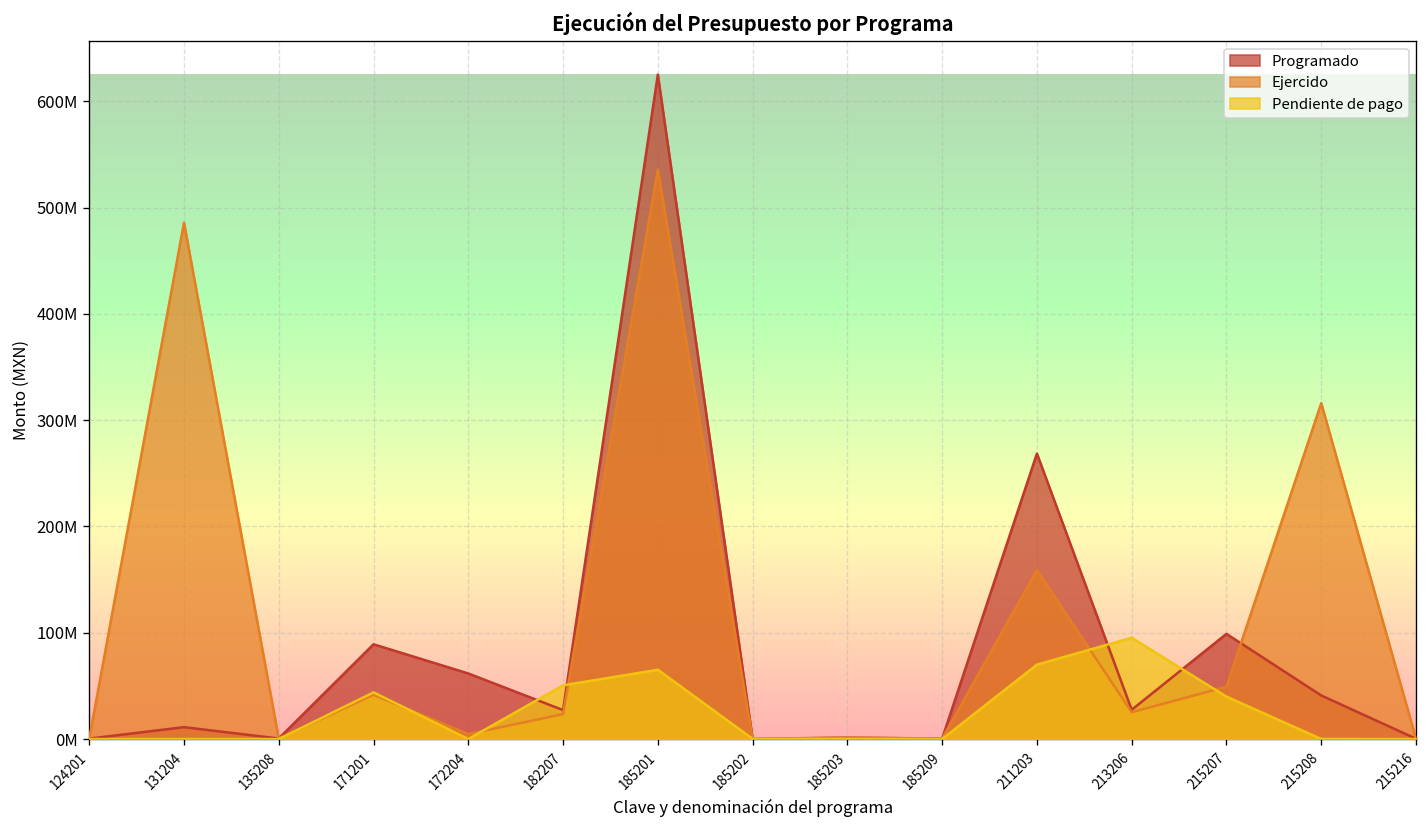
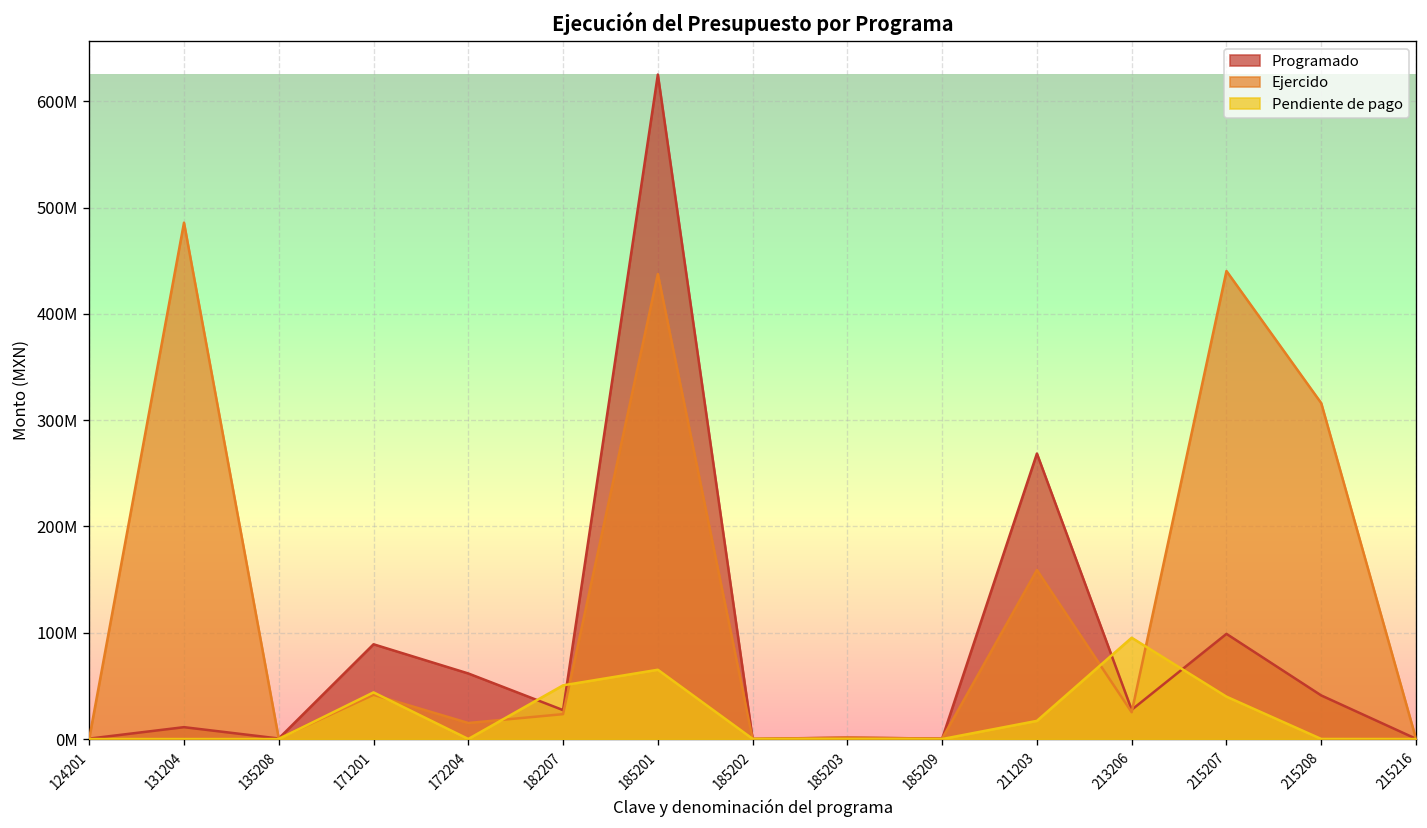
Ejercido, 172204: 0 -> 20000000
Ejercido, 185201: 540000000 -> 440000000
Pendiente de pago, 211203: 70000000 -> 20000000
Ejercido, 215207: 50000000 -> 440000000
